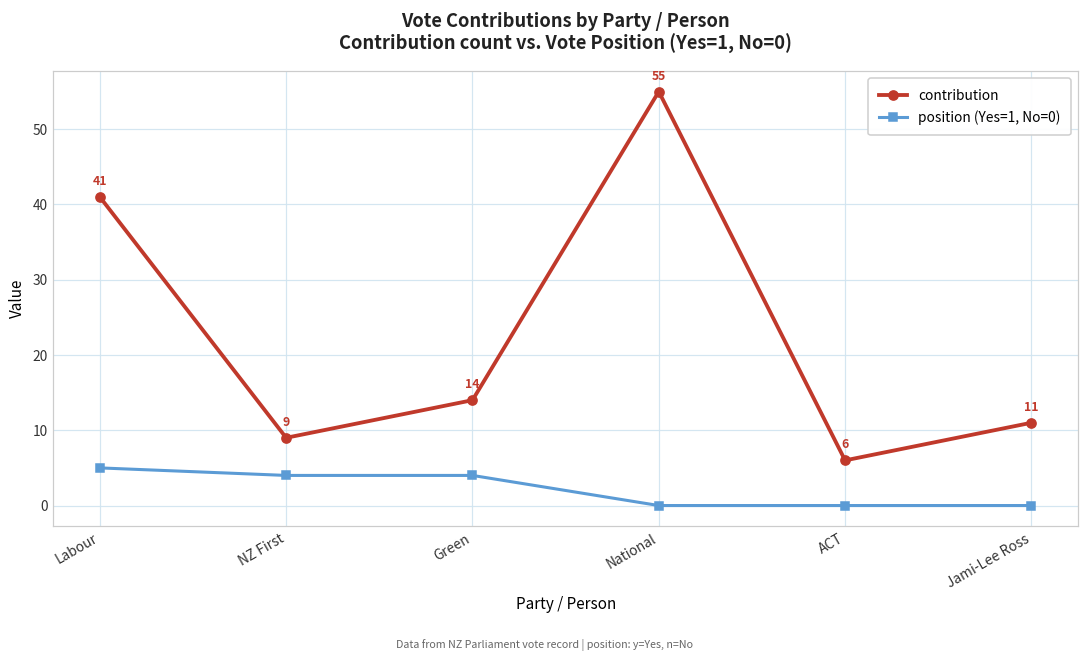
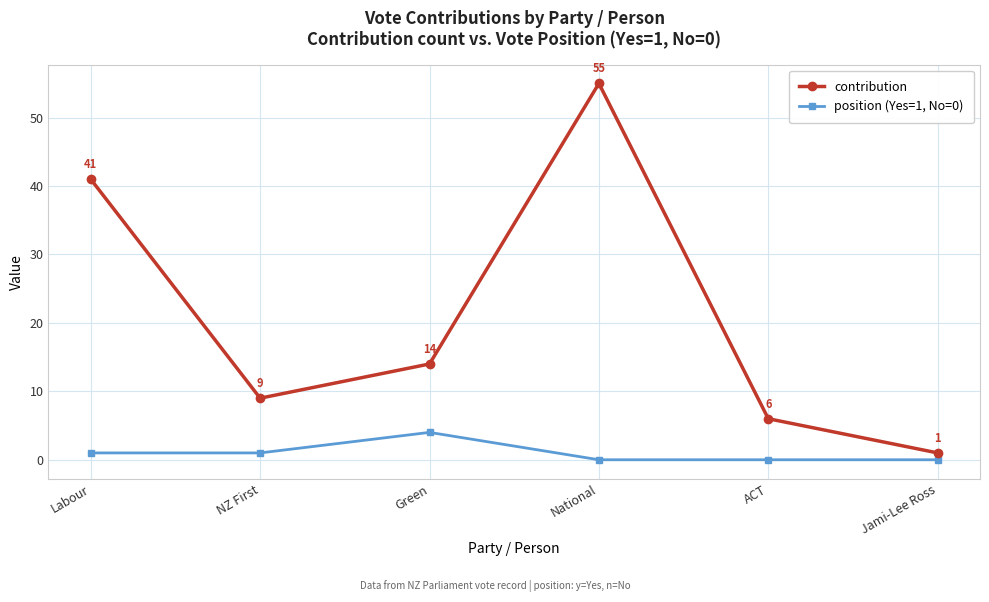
position (Yes=1, No=0), Labour: 5 -> 1
position (Yes=1, No=0), NZ First: 4 -> 1
contribution, Jami-Lee Ross: 11 -> 1
